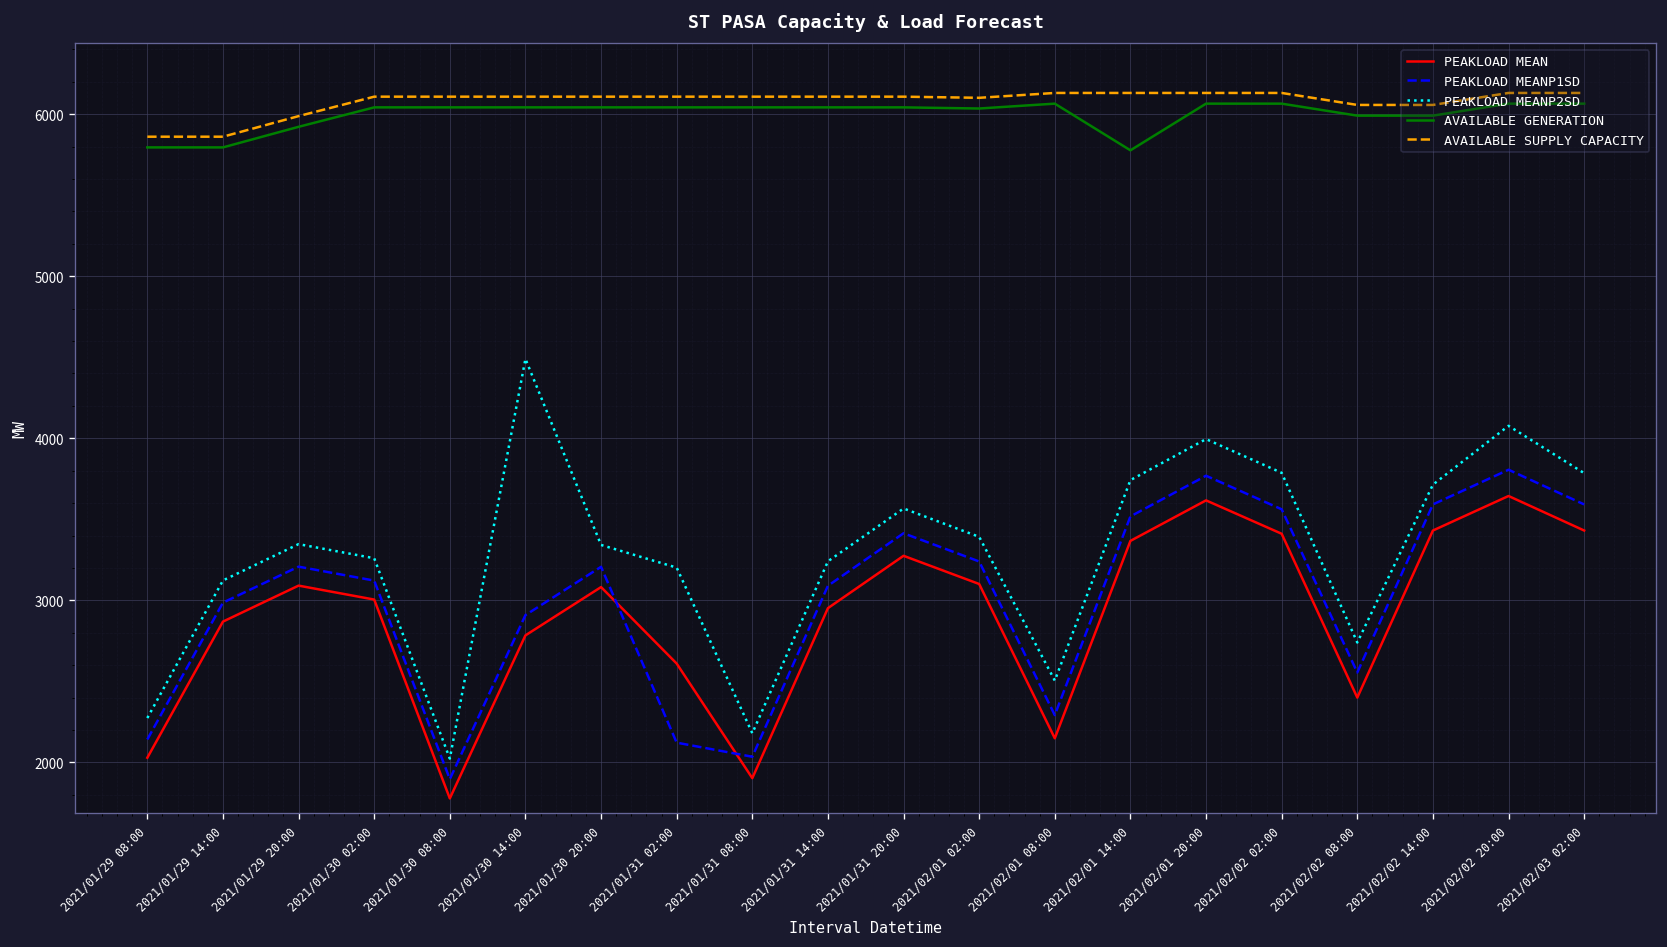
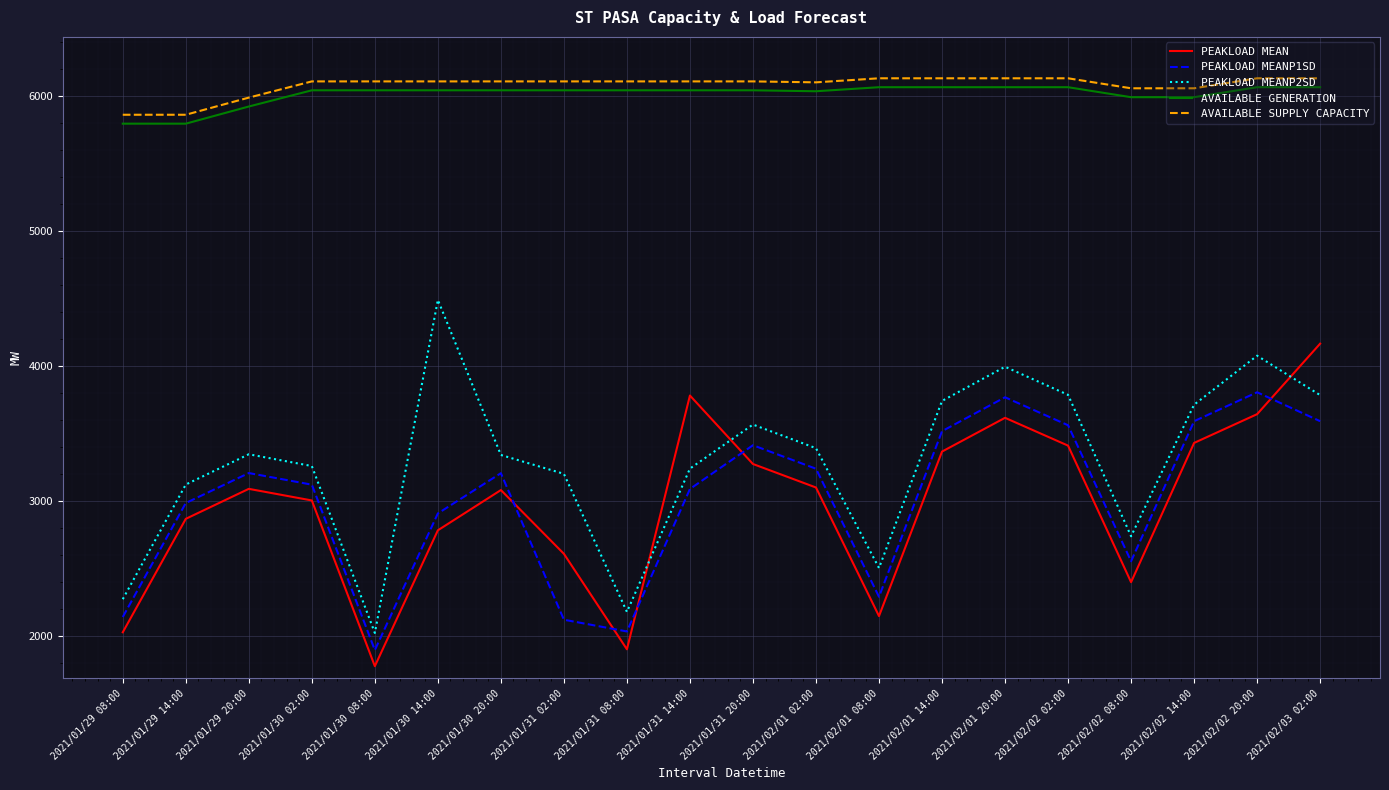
PEAKLOAD MEAN, 2021/01/31 14:00: 2950 -> 3780
AVAILABLE GENERATION, 2021/02/01 14:00: 5780 -> 6070
PEAKLOAD MEAN, 2021/02/03 02:00: 3430 -> 4170
